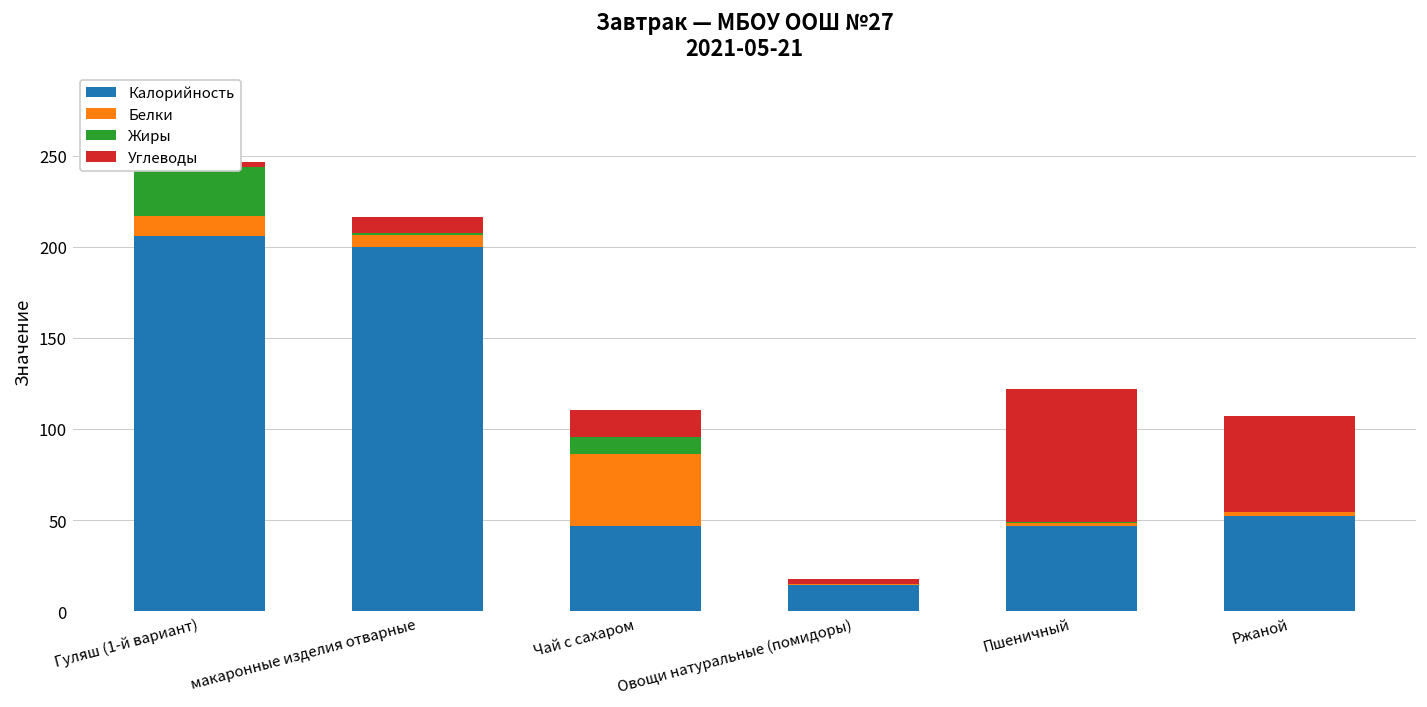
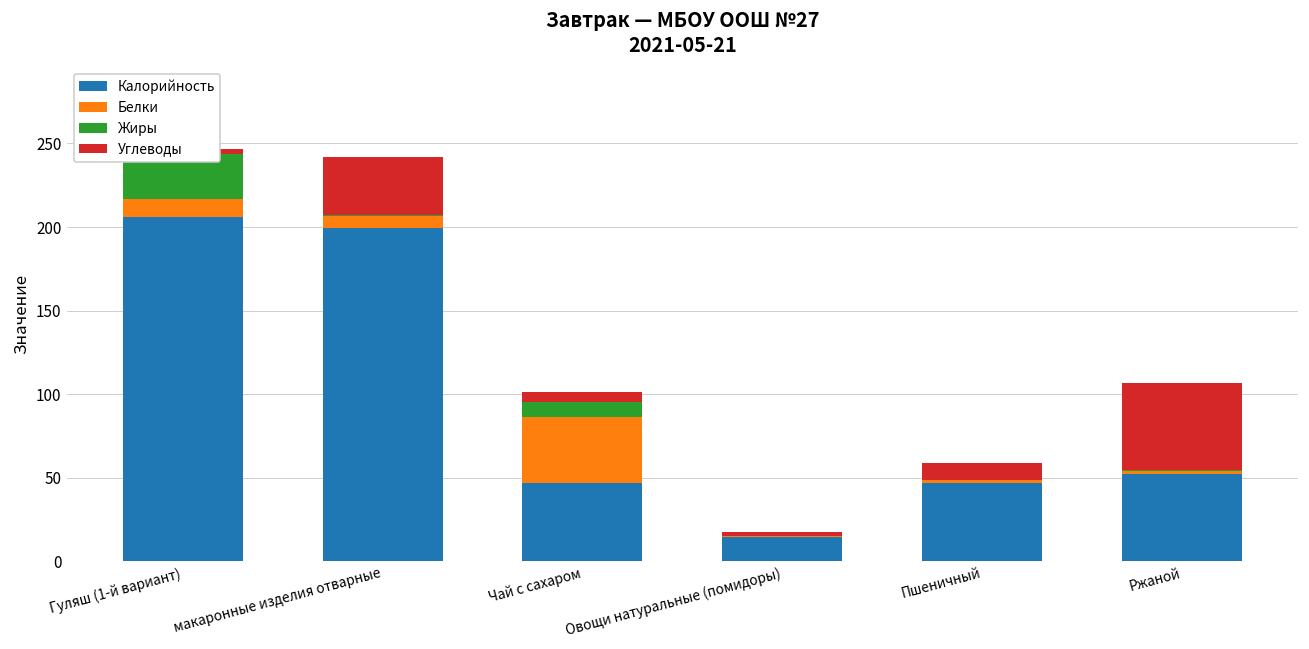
Углеводы, макаронные изделия отварные: 9 -> 35
Углеводы, Чай с сахаром: 15 -> 5
Углеводы, Пшеничный: 73 -> 10
